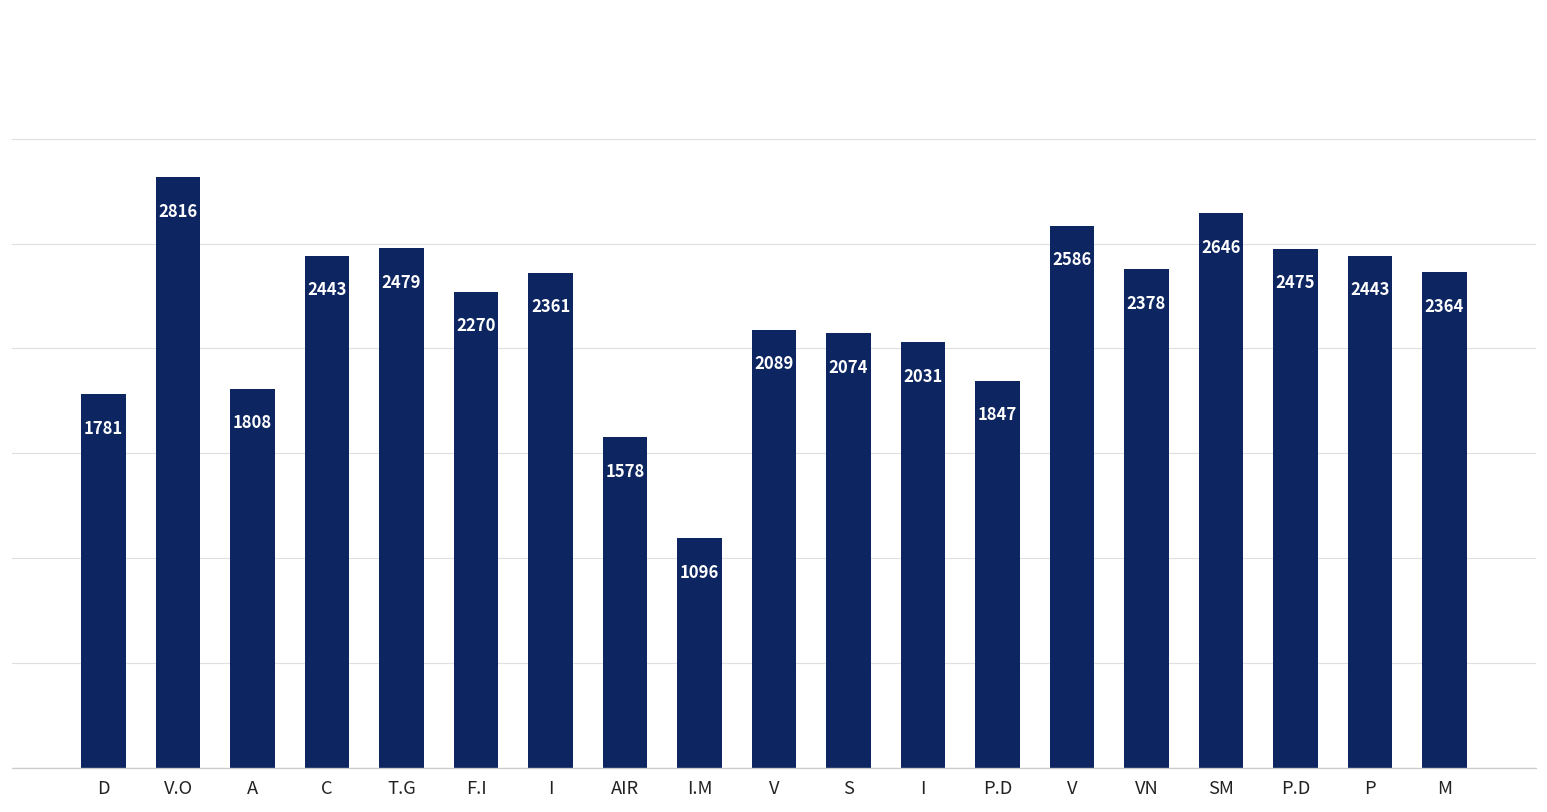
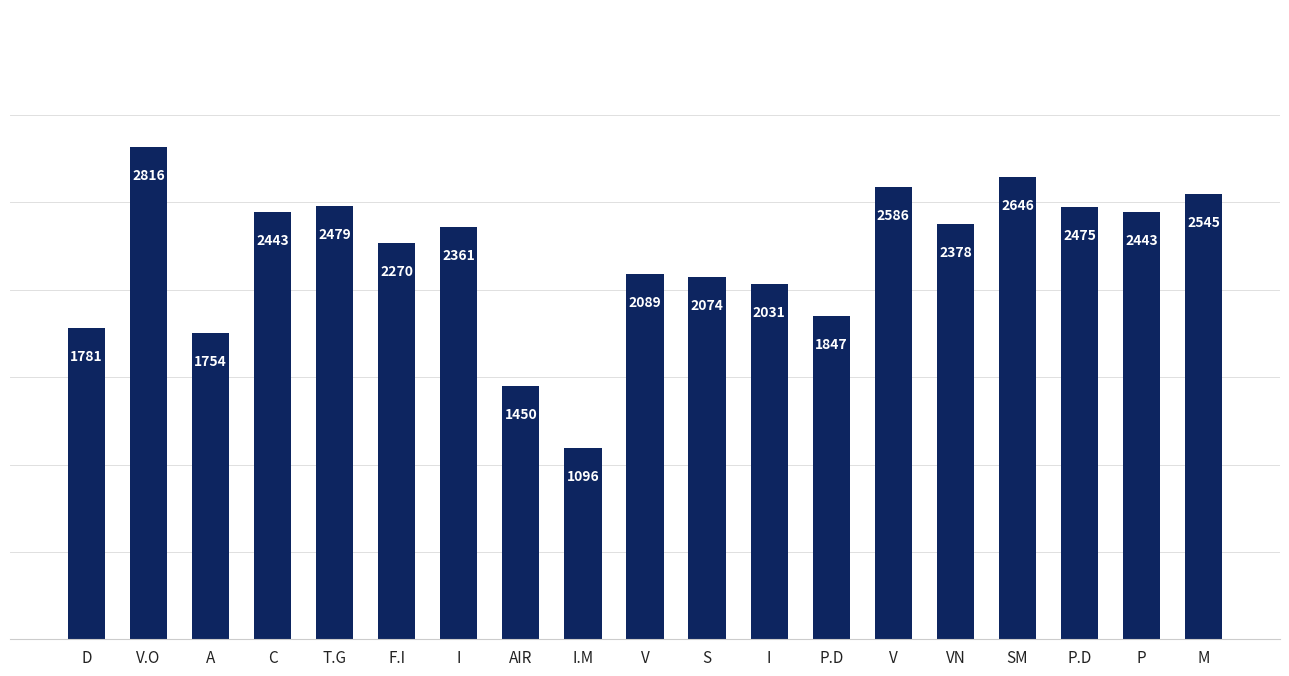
A: 1808 -> 1754
AIR: 1578 -> 1450
M: 2364 -> 2545
